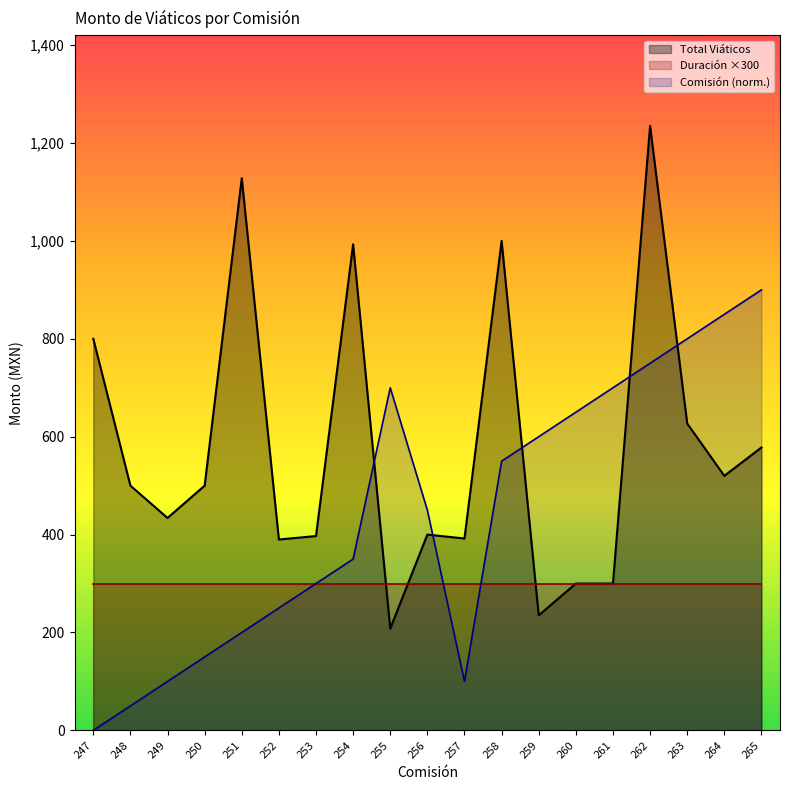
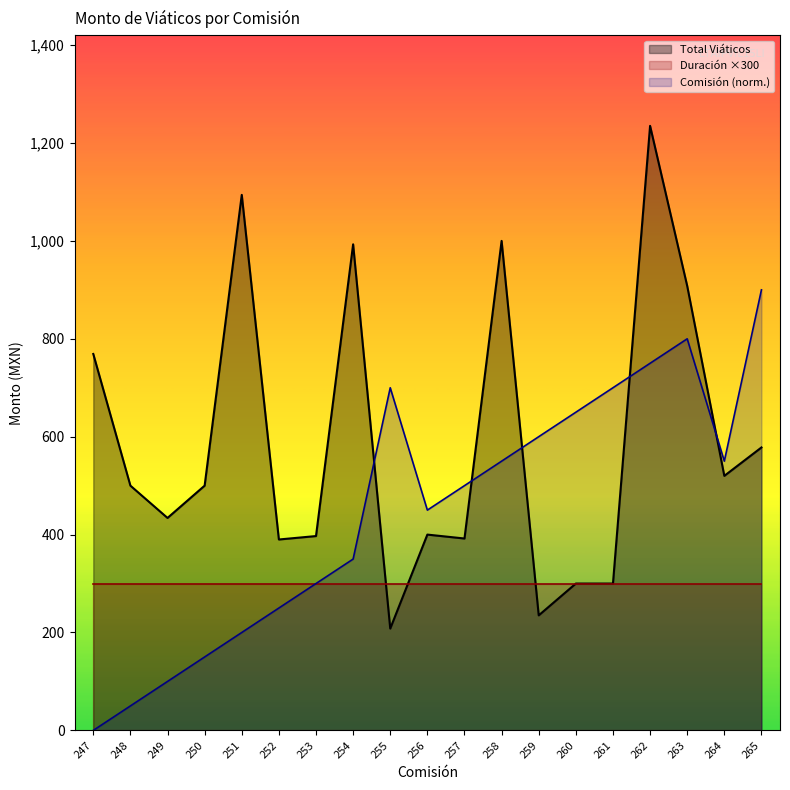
Total Viáticos, 247: 800 -> 770
Total Viáticos, 251: 1,130 -> 1,090
Comisión (norm.), 257: 100 -> 500
Total Viáticos, 263: 630 -> 910
Comisión (norm.), 264: 850 -> 550
